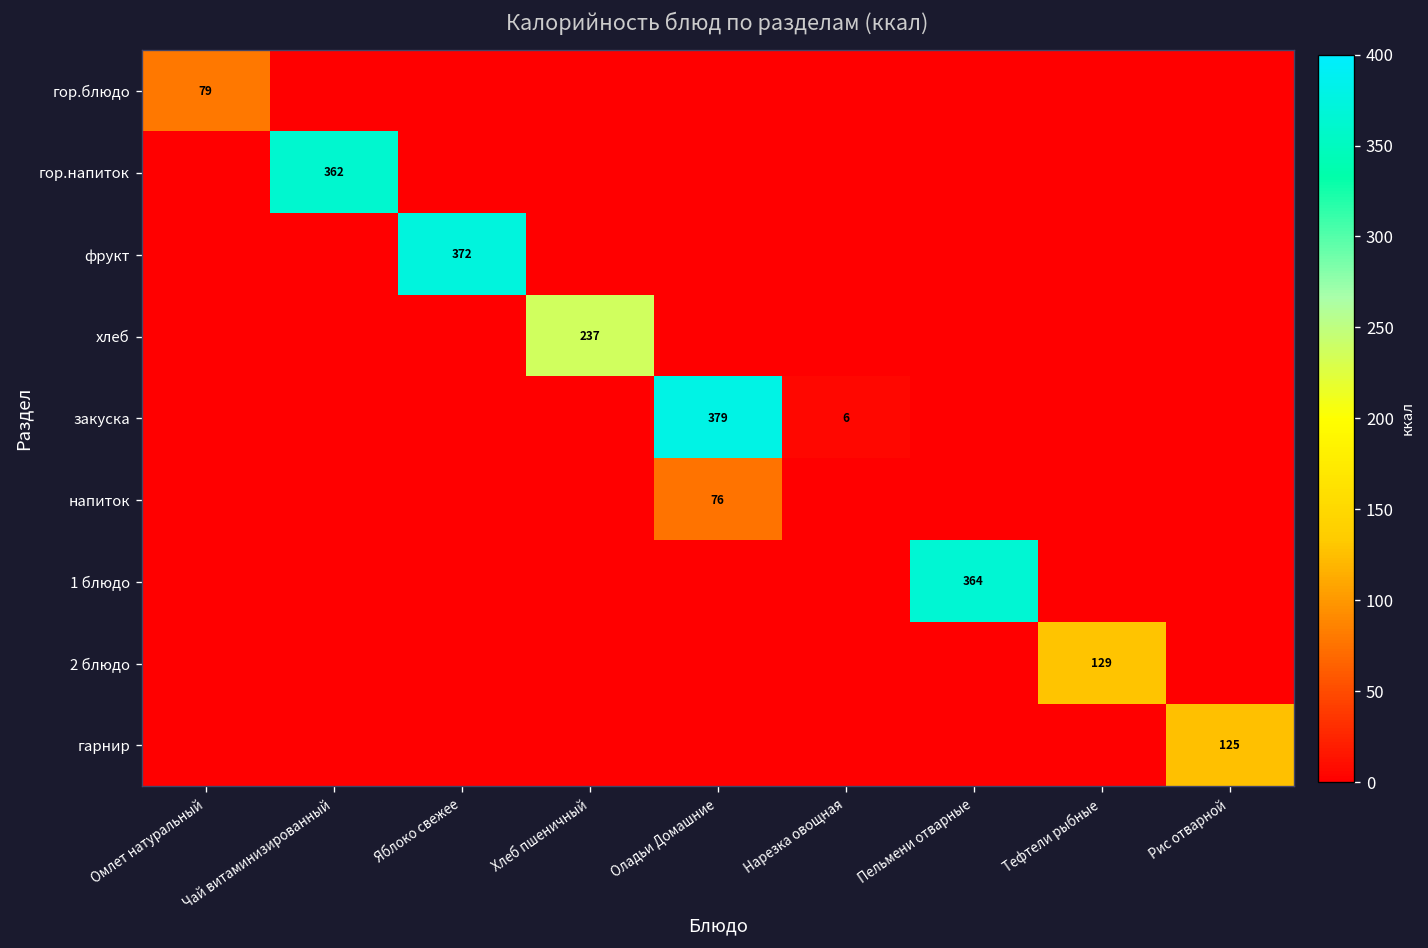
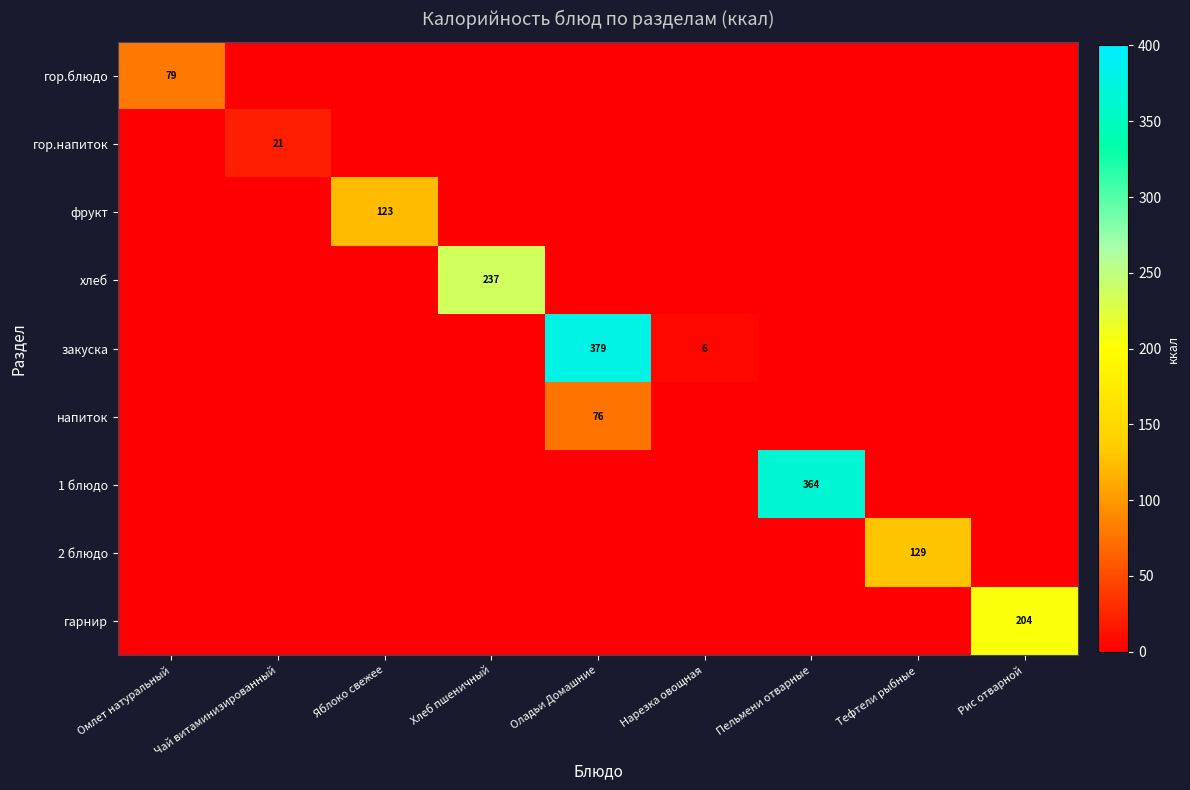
гор.напиток, Чай витаминизированный: 362 -> 21
фрукт, Яблоко свежее: 372 -> 123
гарнир, Рис отварной: 125 -> 204
